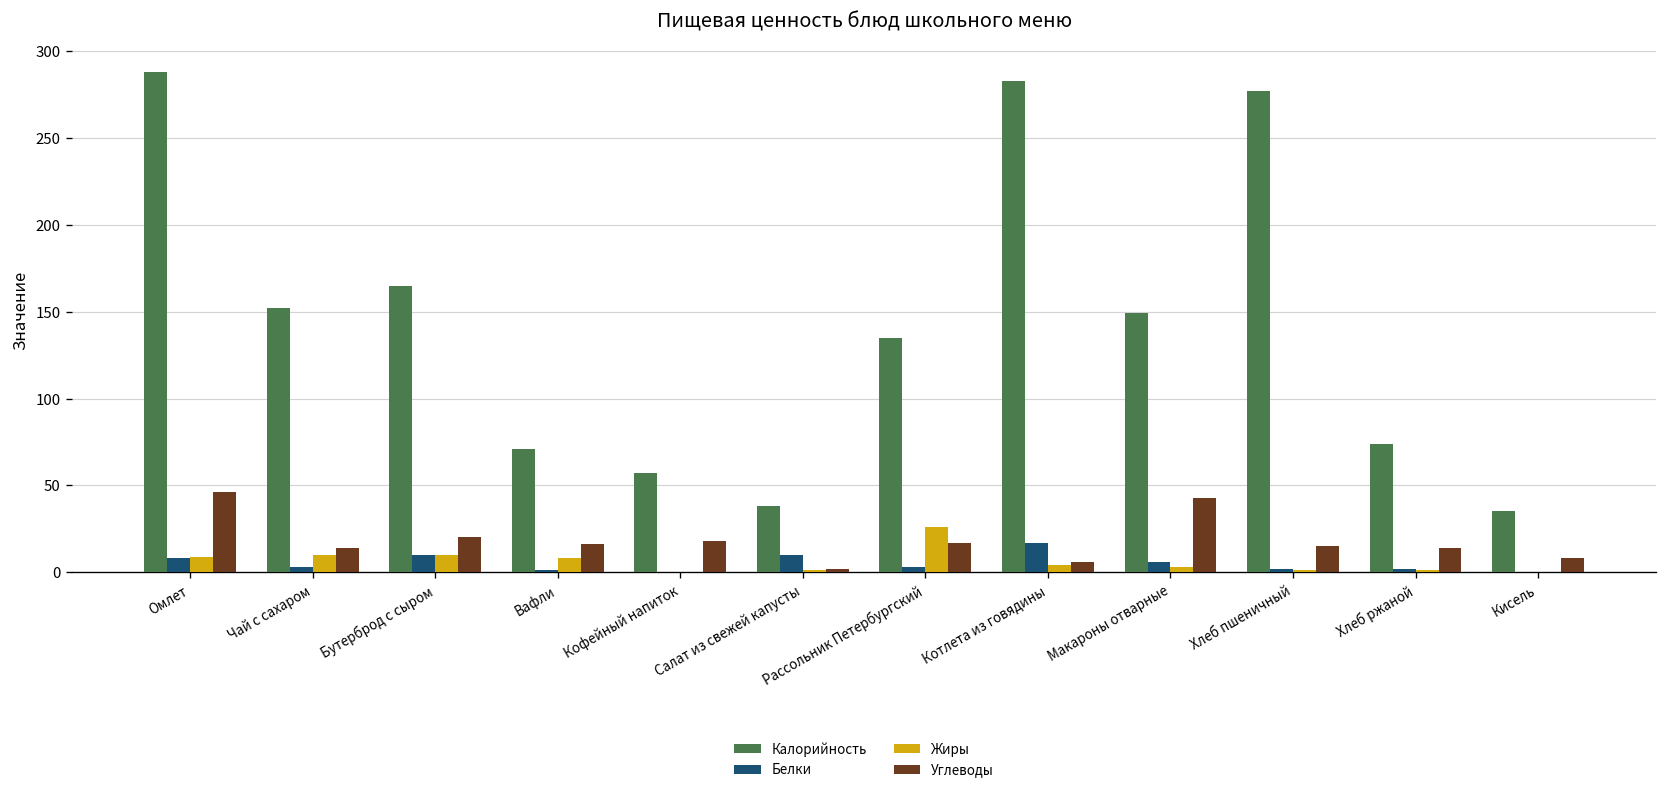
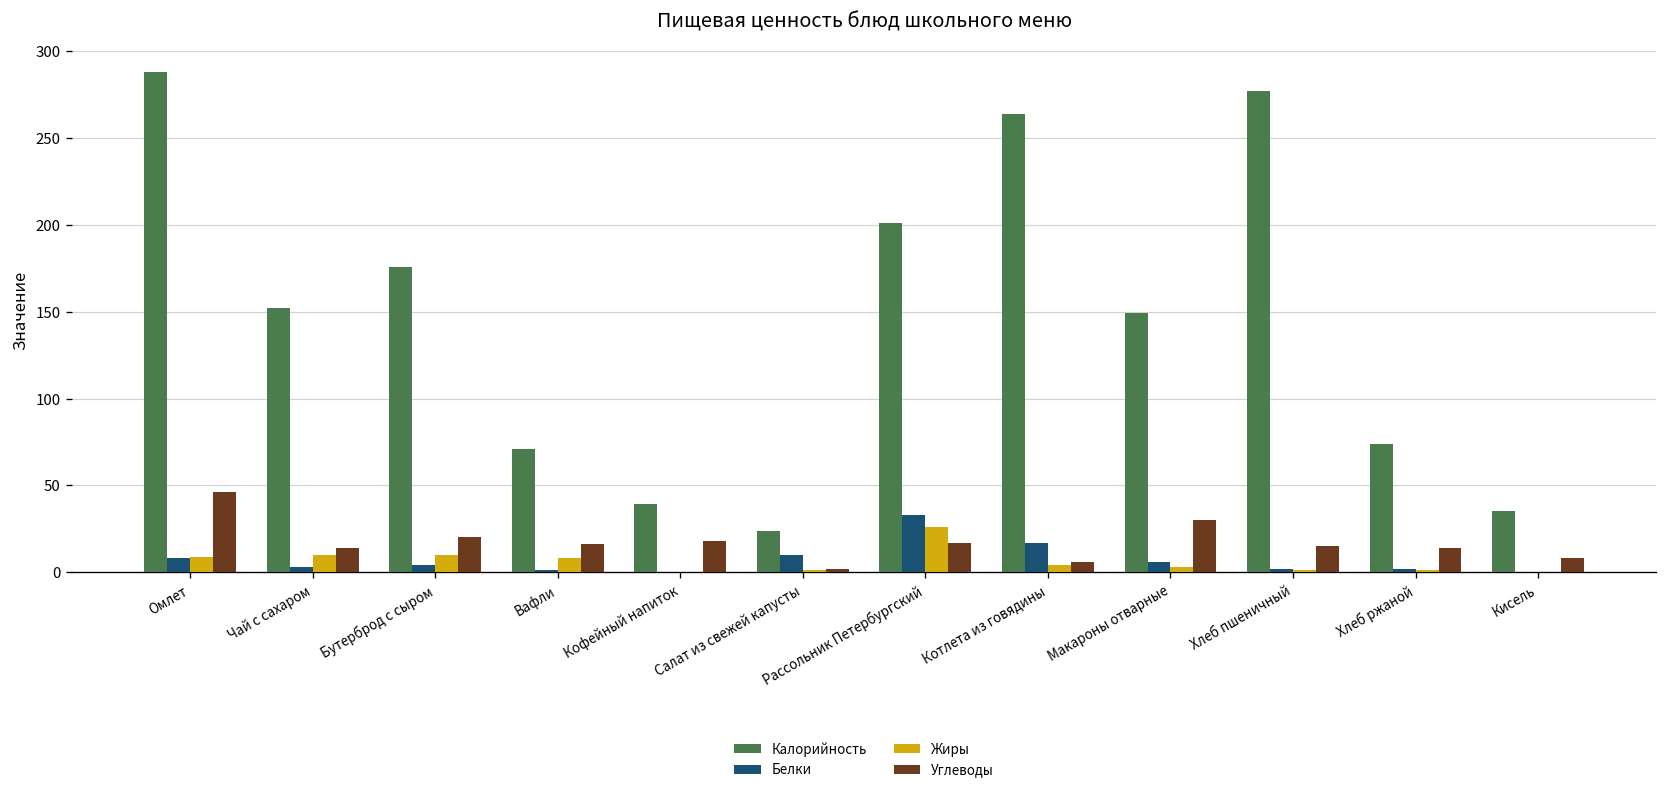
Калорийность, Бутерброд с сыром: 165 -> 176
Белки, Бутерброд с сыром: 10 -> 4
Калорийность, Кофейный напиток: 57 -> 39
Калорийность, Салат из свежей капусты: 38 -> 24
Калорийность, Рассольник Петербургский: 135 -> 201
Белки, Рассольник Петербургский: 3 -> 33
Калорийность, Котлета из говядины: 283 -> 264
Углеводы, Макароны отварные: 43 -> 30
